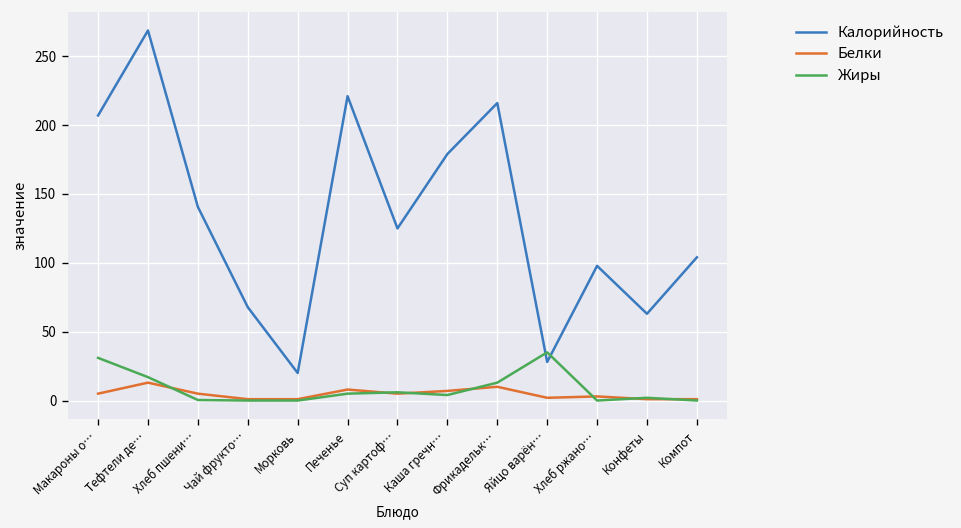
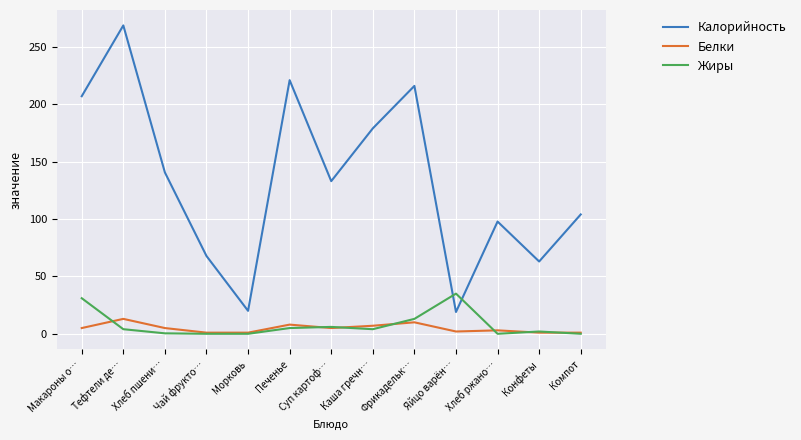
Жиры, Тефтели де…: 17 -> 4
Калорийность, Суп картоф…: 125 -> 133
Калорийность, Яйцо варён…: 28 -> 19
